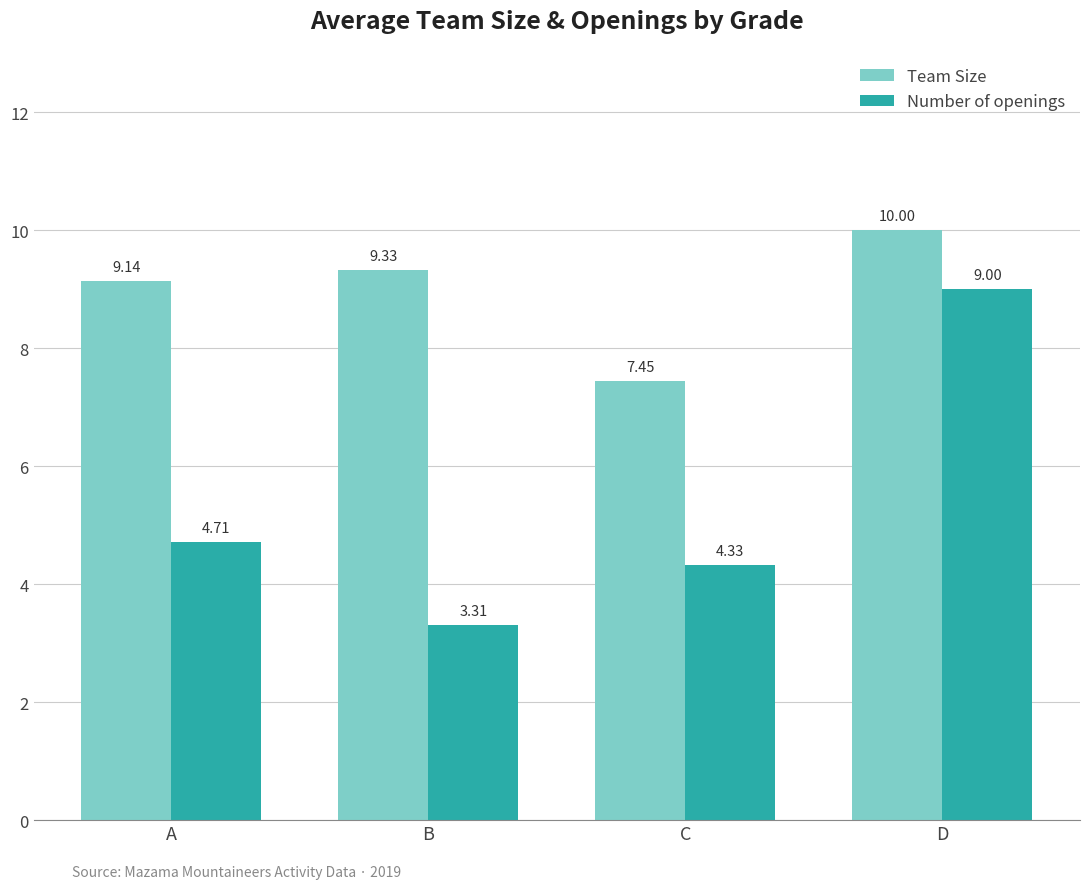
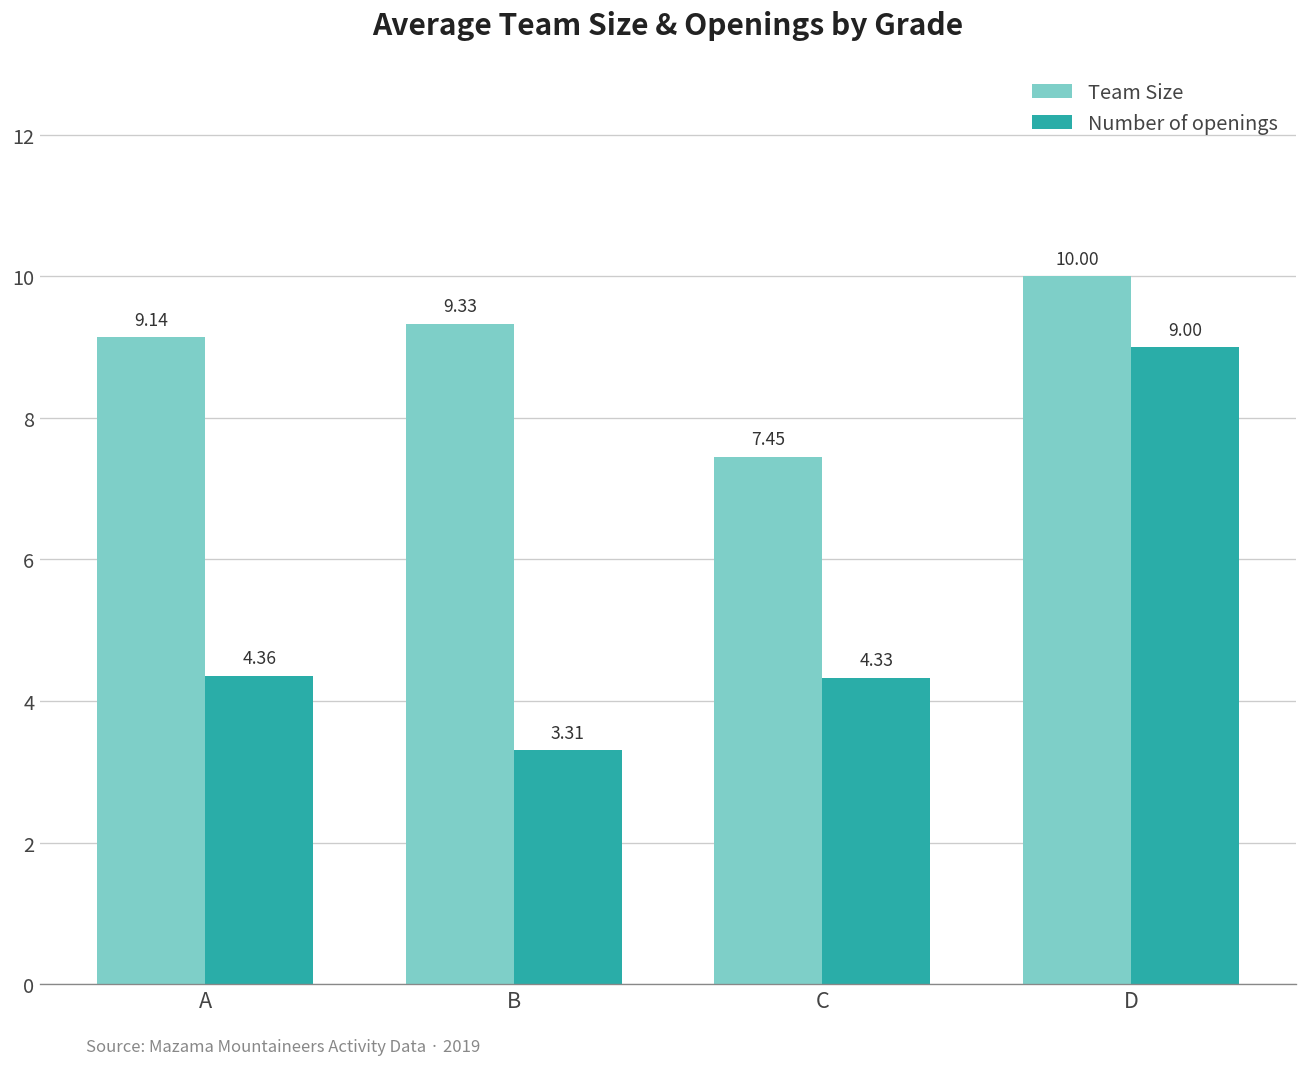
Number of openings, A: 4.71 -> 4.36
